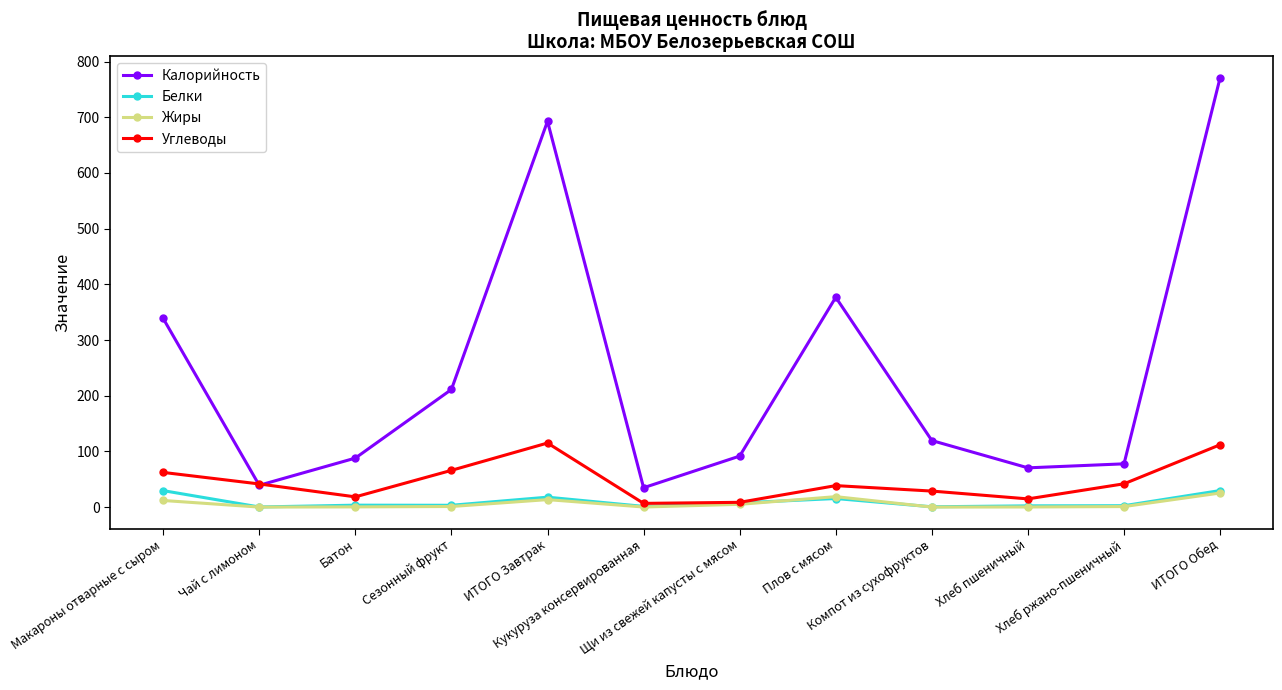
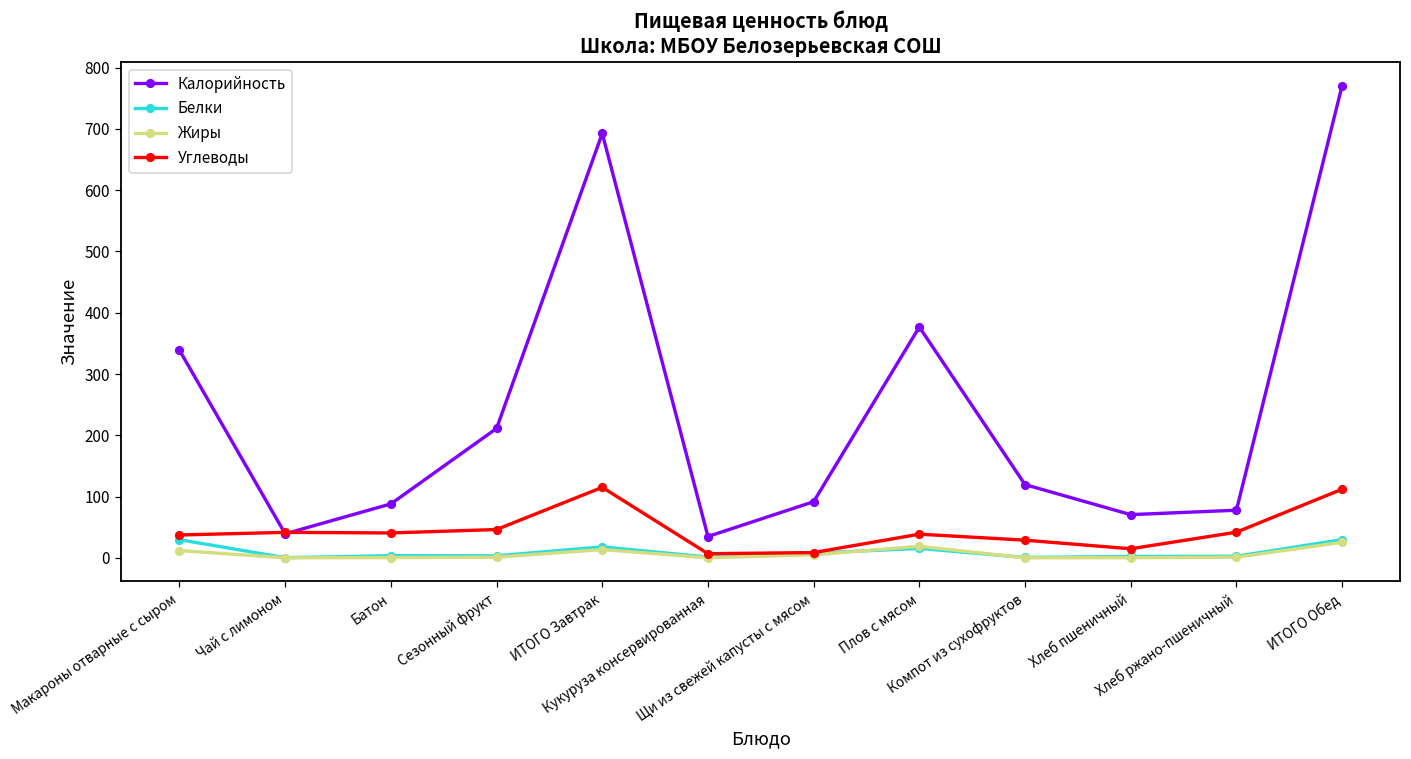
Углеводы, Макароны отварные с сыром: 60 -> 40
Углеводы, Батон: 20 -> 40
Углеводы, Сезонный фрукт: 70 -> 50
